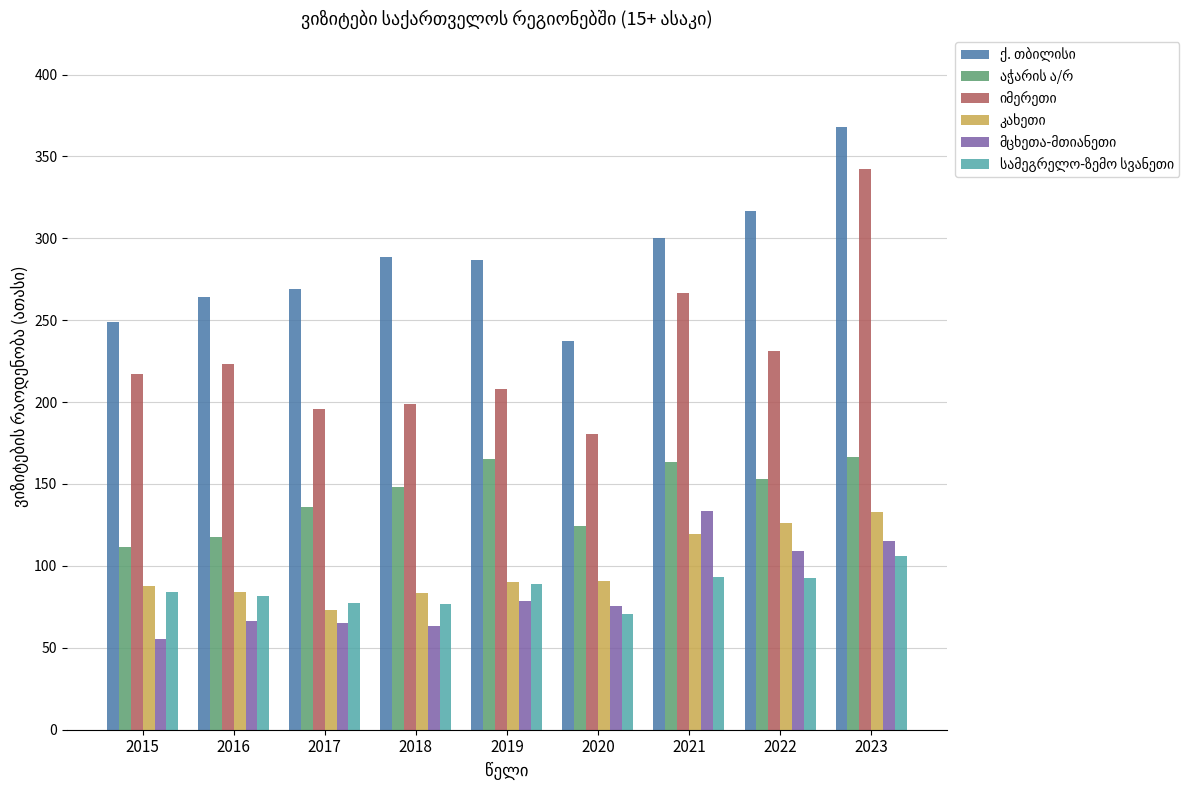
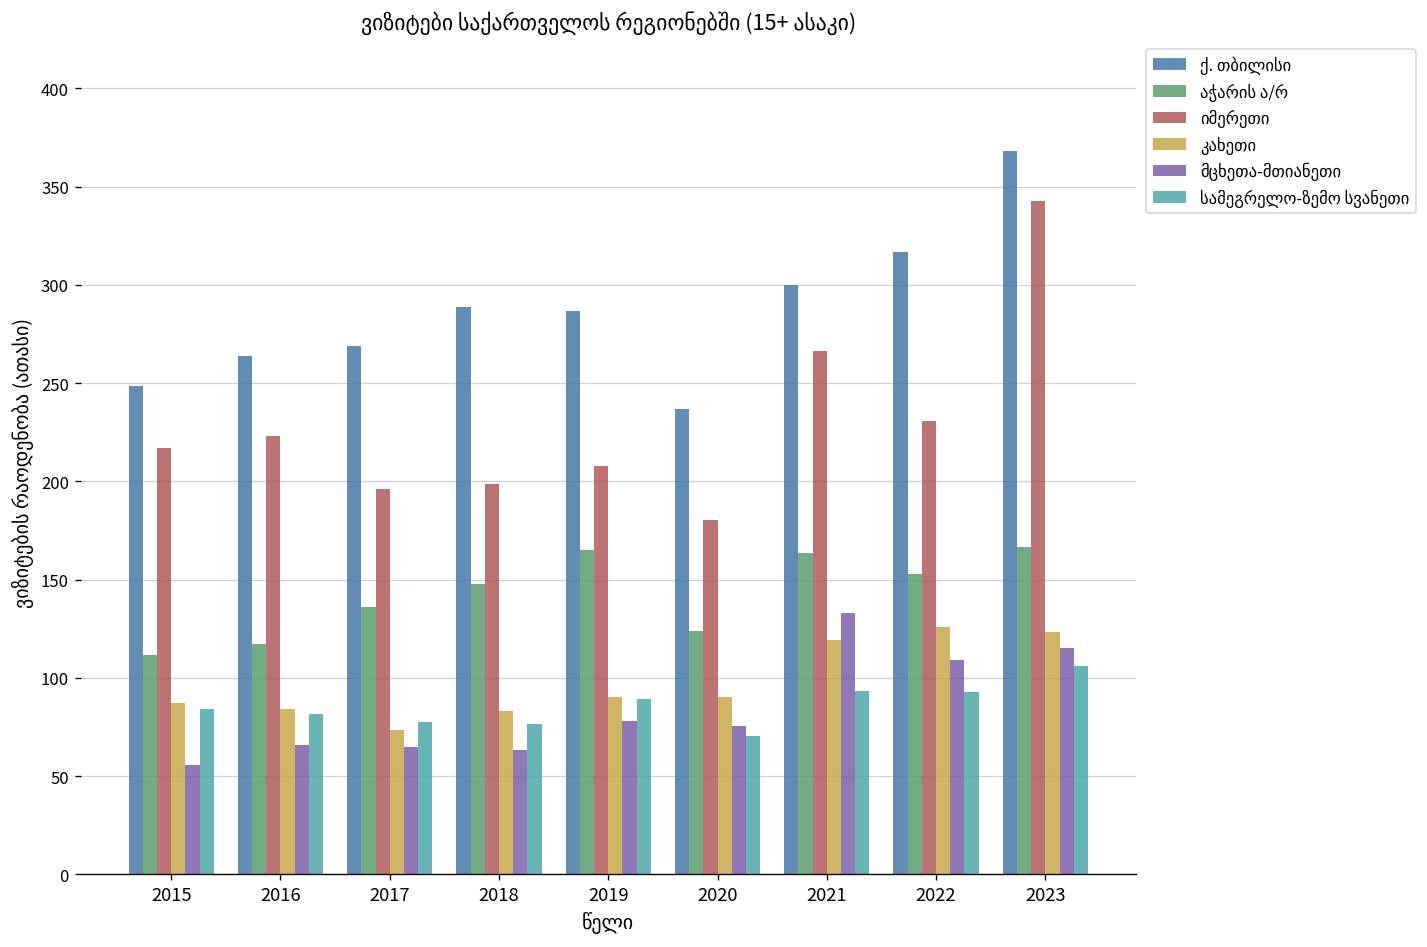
კახეთი, 2023: 133 -> 123
